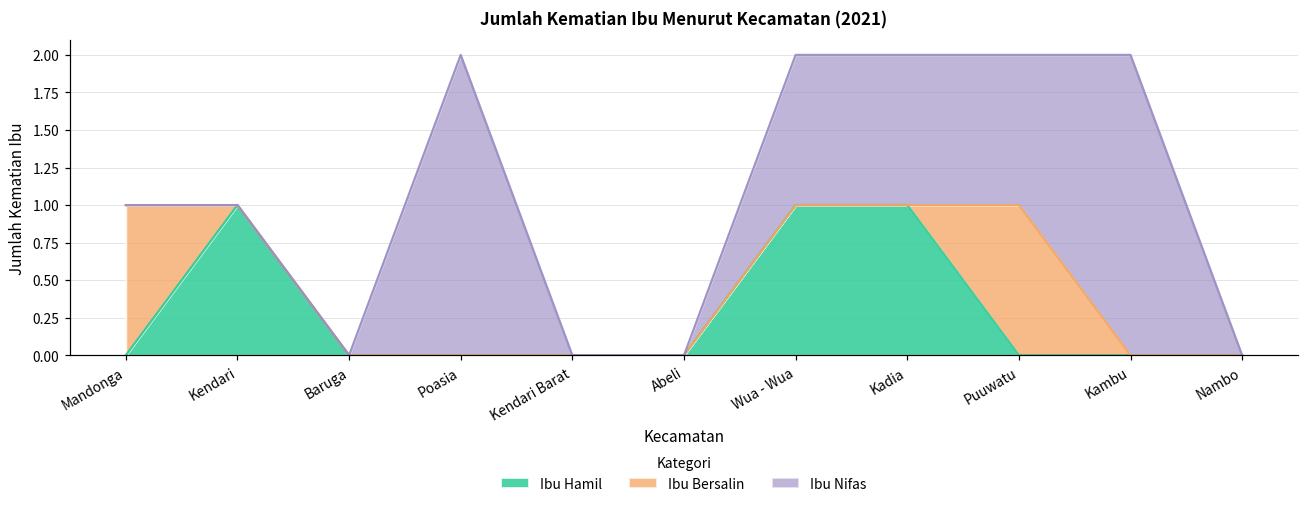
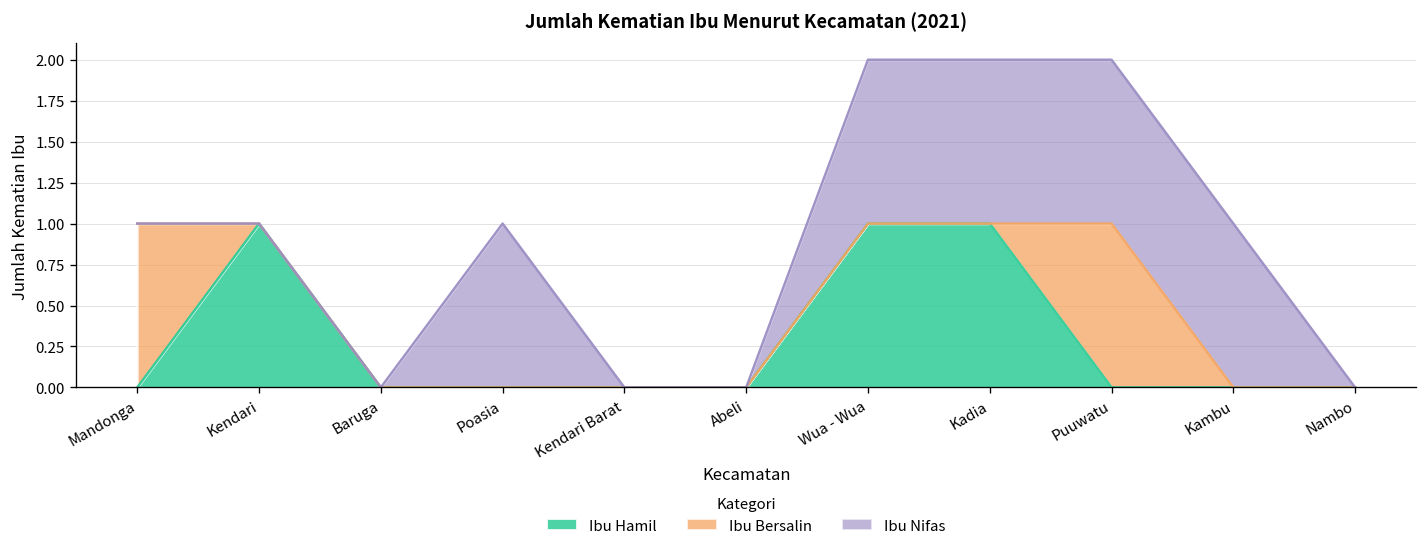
Ibu Nifas, Poasia: 2 -> 1
Ibu Nifas, Kambu: 2 -> 1
